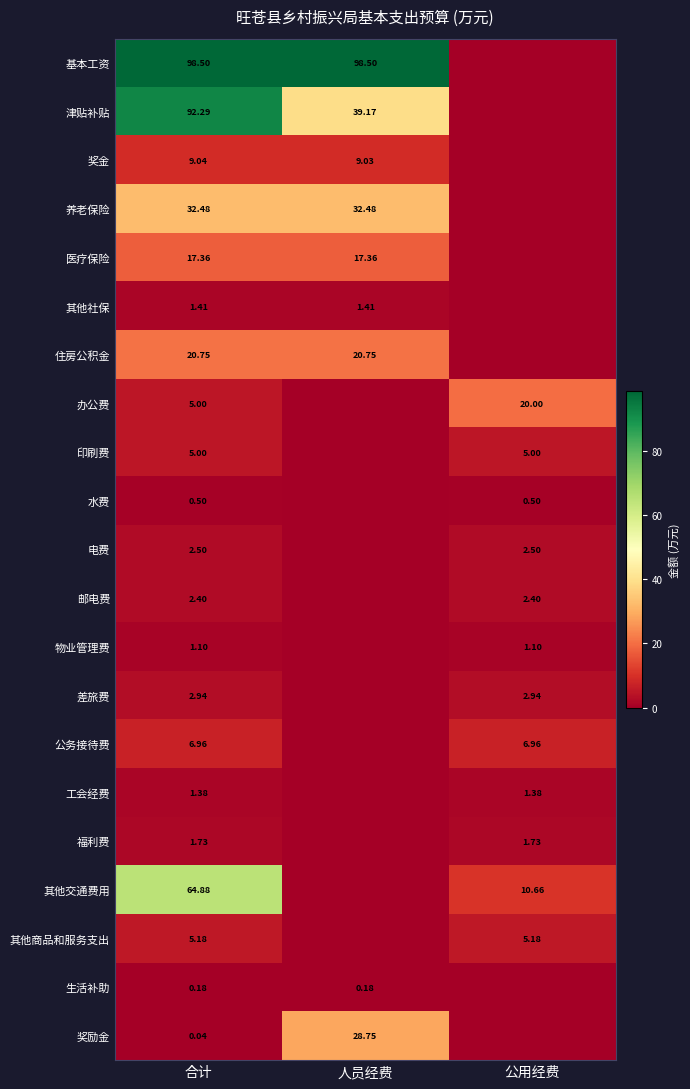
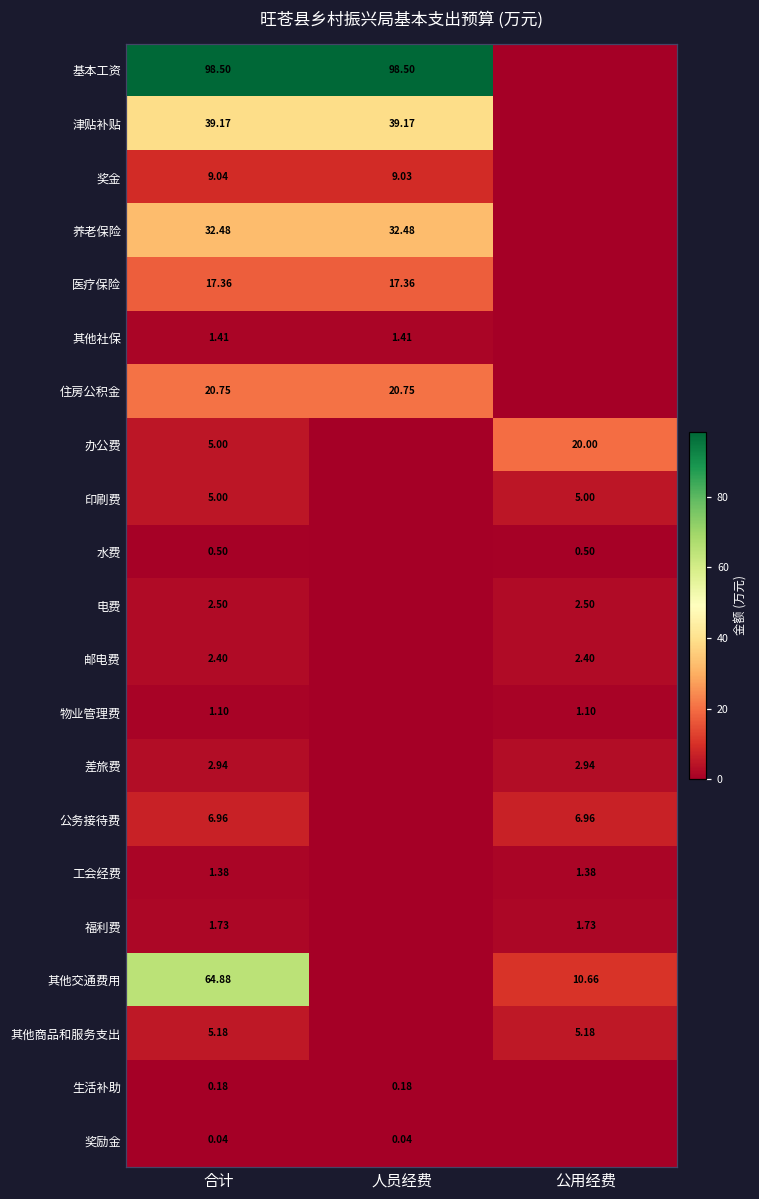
津贴补贴, 合计: 92.29 -> 39.17
奖励金, 人员经费: 28.75 -> 0.04
